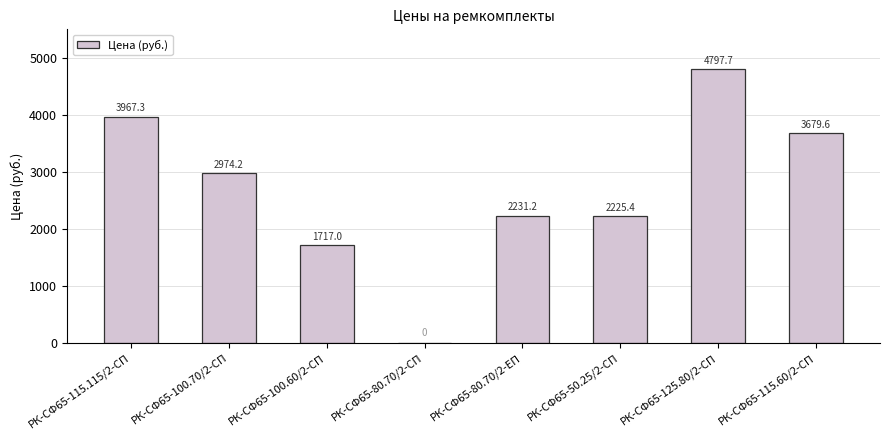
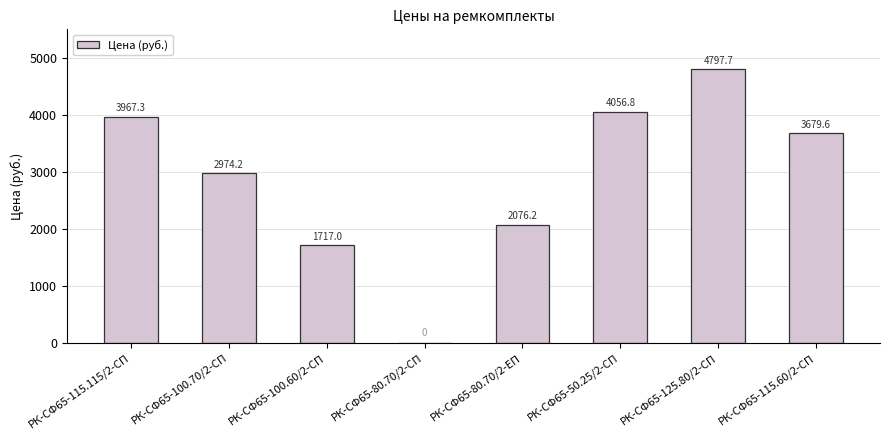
РК-СФ65-80.70/2-ЕП: 2231.2 -> 2076.2
РК-СФ65-50.25/2-СП: 2225.4 -> 4056.8
